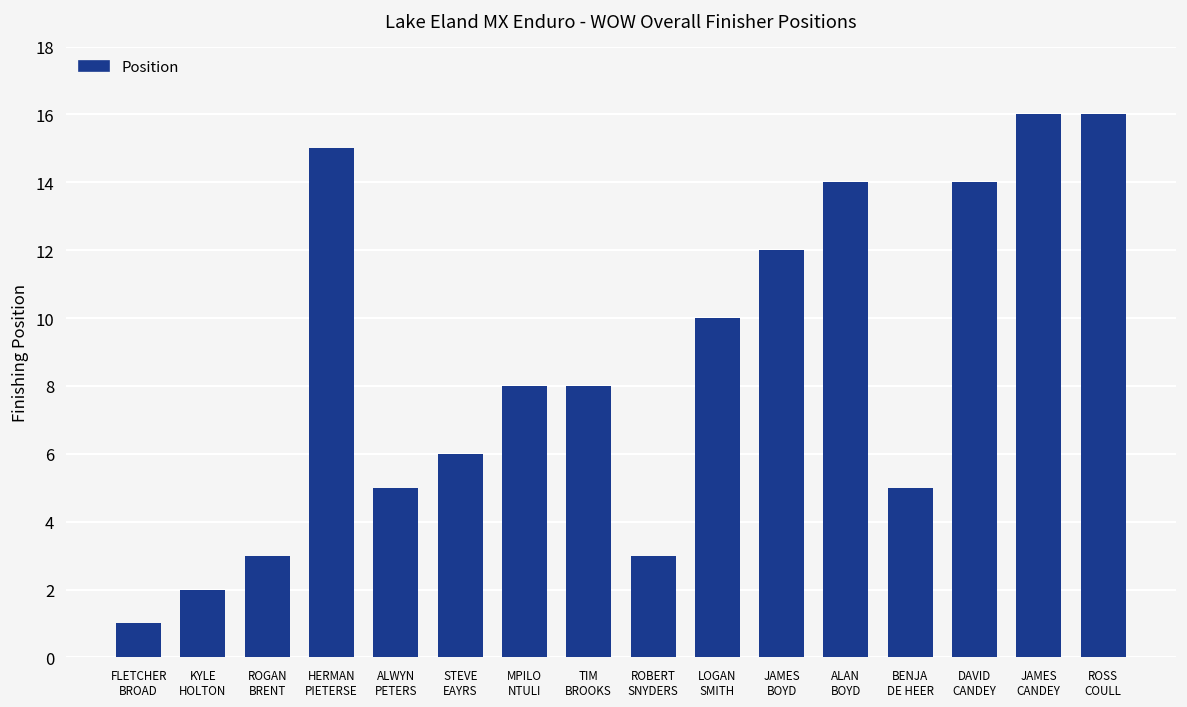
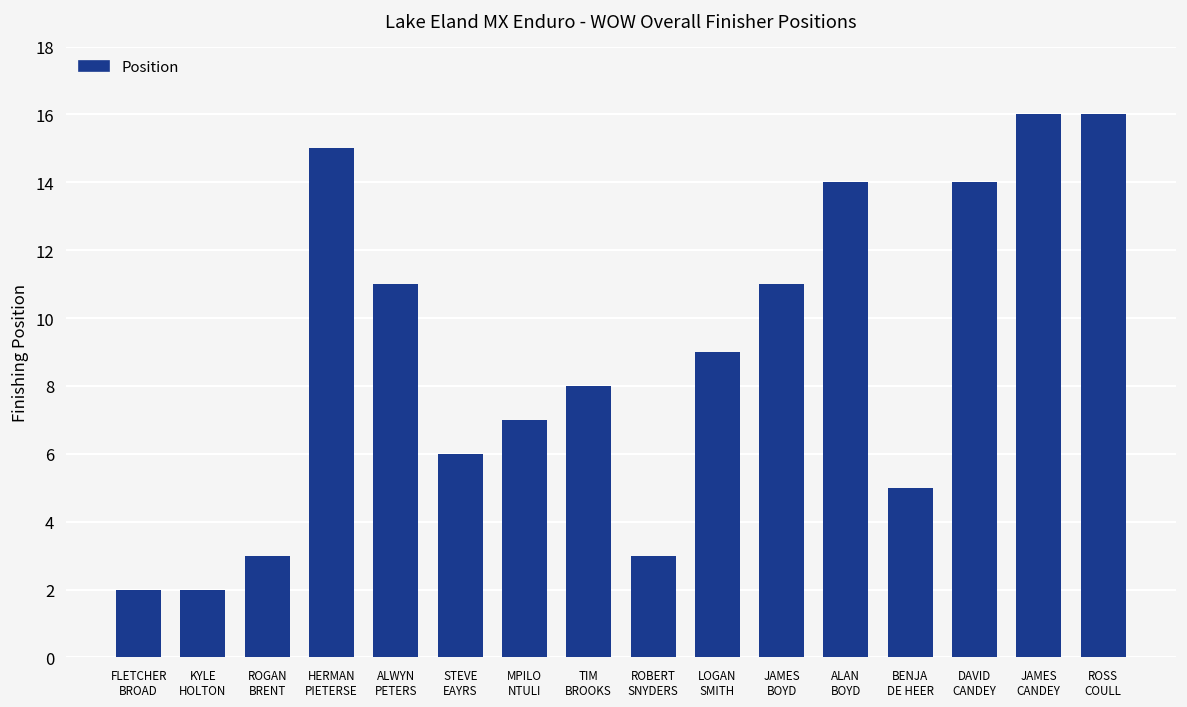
FLETCHER BROAD: 1 -> 2
ALWYN PETERS: 5 -> 11
MPILO NTULI: 8 -> 7
LOGAN SMITH: 10 -> 9
JAMES BOYD: 12 -> 11
